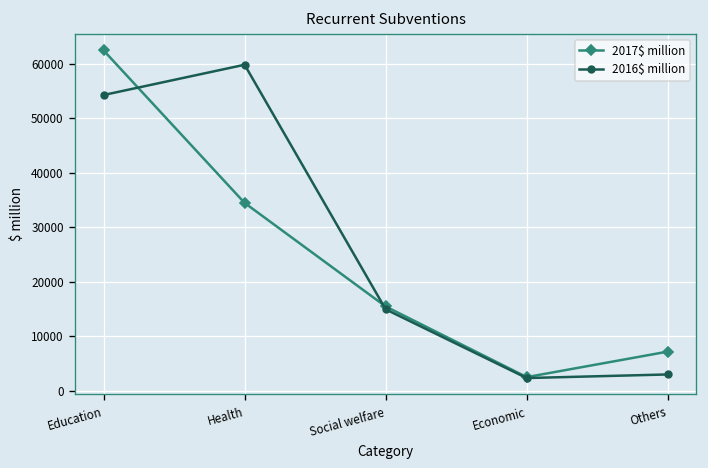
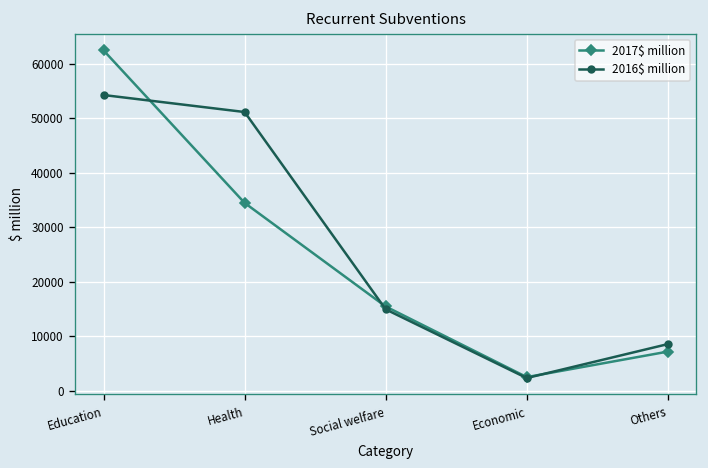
2016$ million, Health: 60000 -> 51000
2016$ million, Others: 3000 -> 9000
